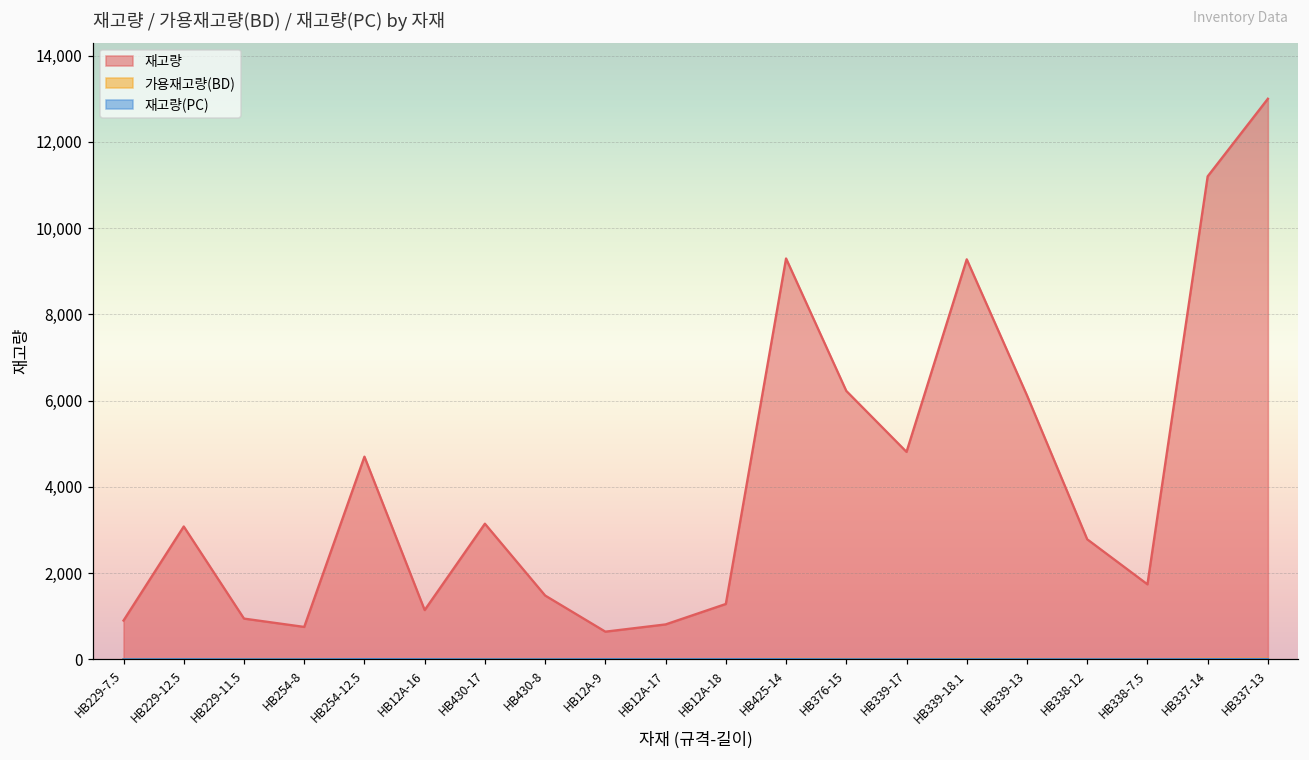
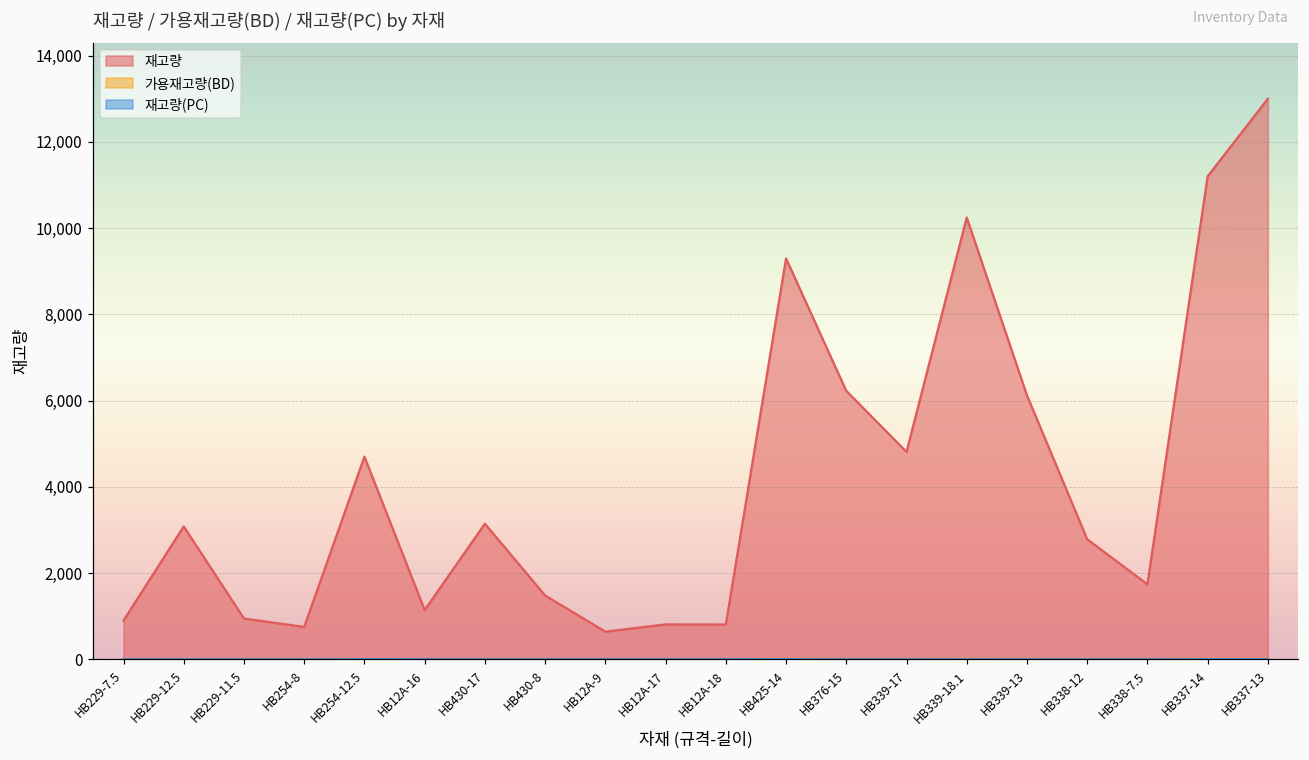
재고량, HB12A-18: 1,300 -> 800
재고량, HB339-18.1: 9,300 -> 10,200
